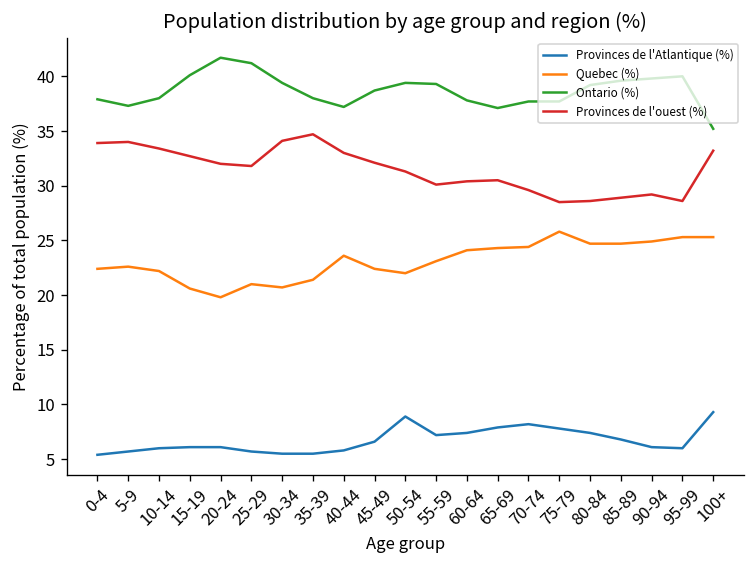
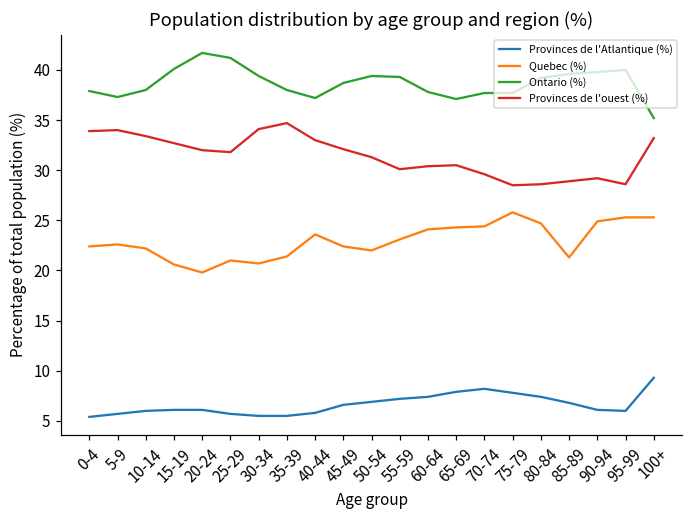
Provinces de l'Atlantique (%), 50-54: 9 -> 7
Quebec (%), 85-89: 25 -> 21
